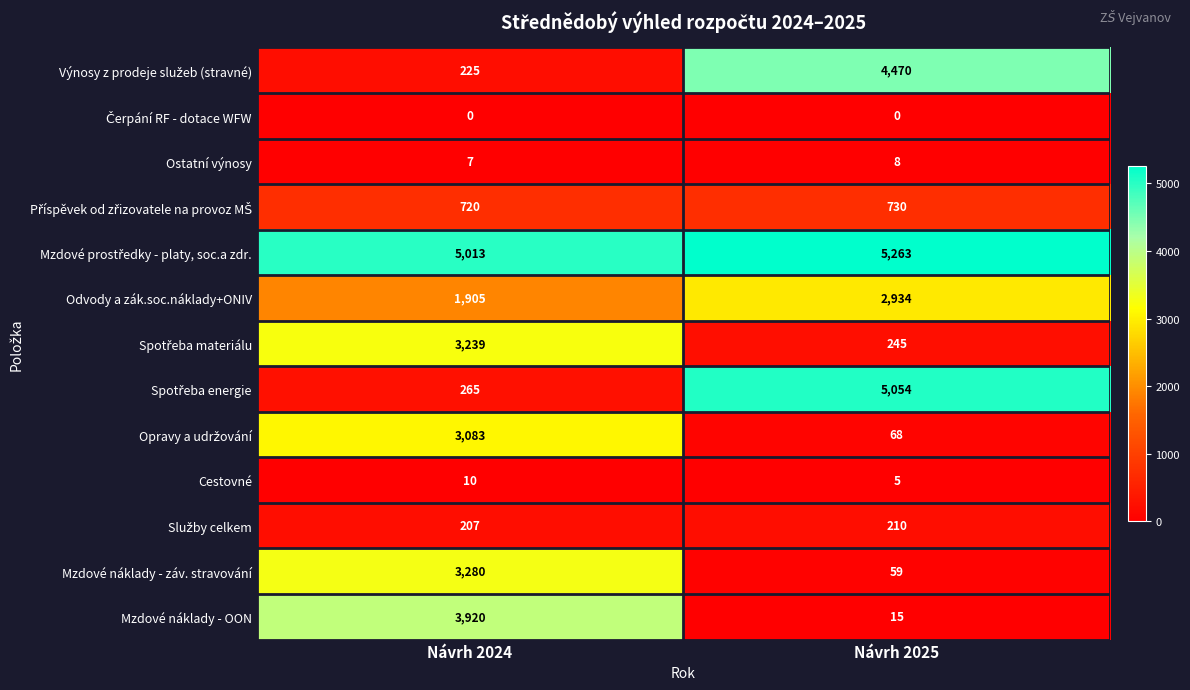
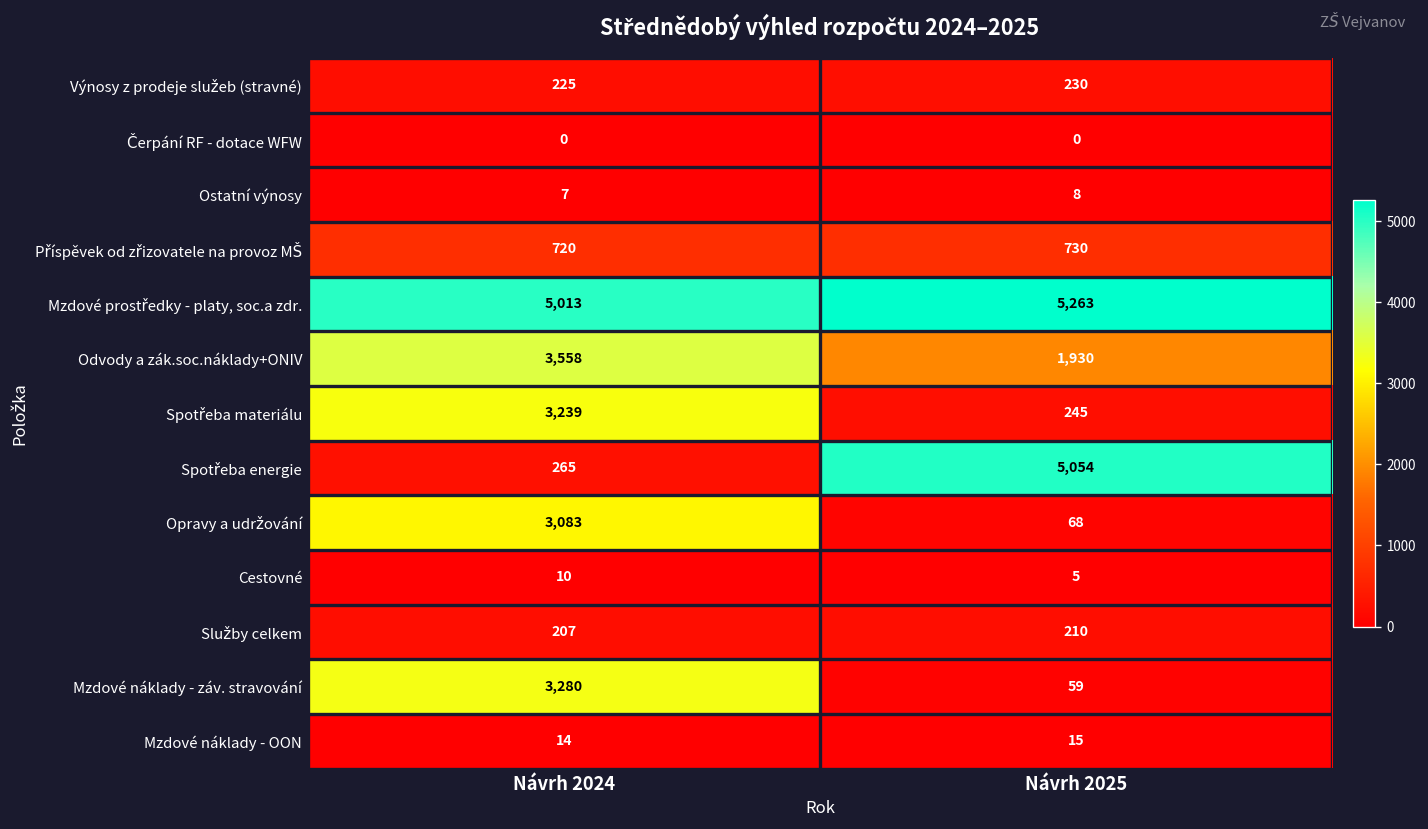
Výnosy z prodeje služeb (stravné), Návrh 2025: 4,470 -> 230
Odvody a zák.soc.náklady+ONIV, Návrh 2024: 1,905 -> 3,558
Odvody a zák.soc.náklady+ONIV, Návrh 2025: 2,934 -> 1,930
Mzdové náklady - OON, Návrh 2024: 3,920 -> 14
